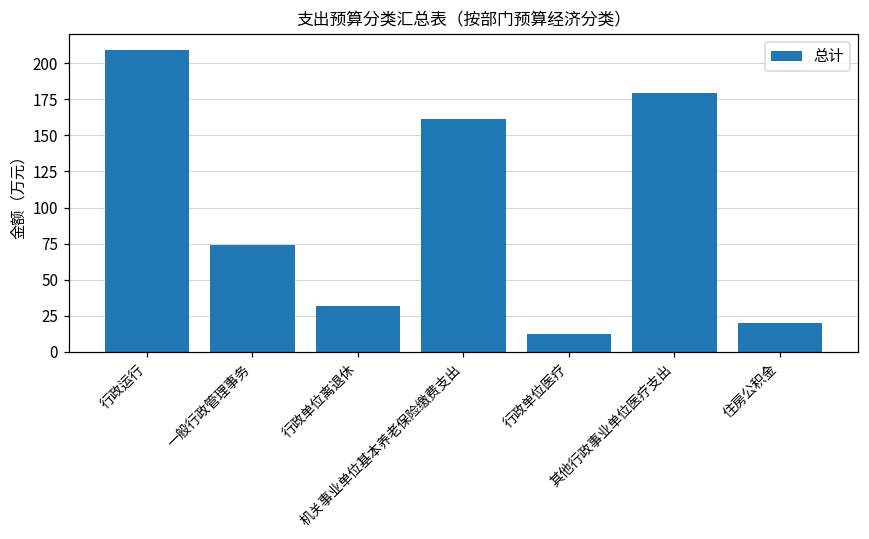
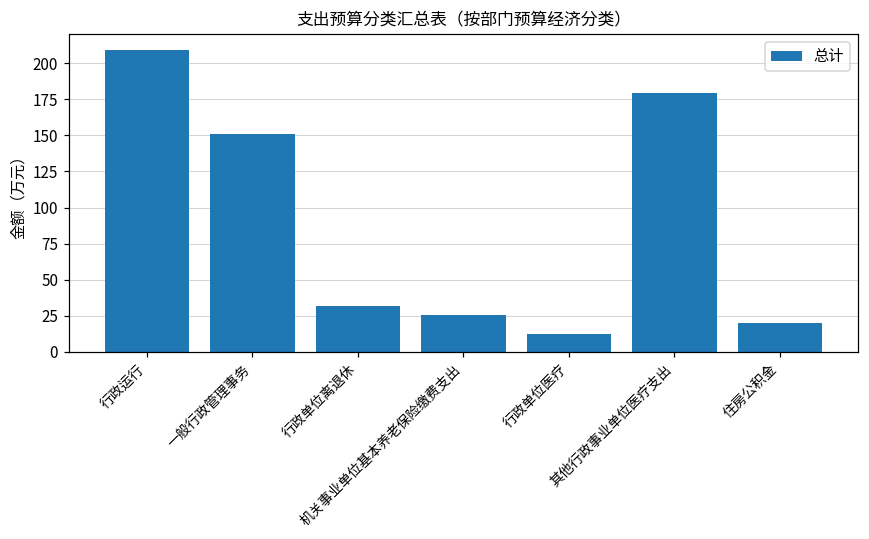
一般行政管理事务: 74 -> 151
机关事业单位基本养老保险缴费支出: 161 -> 26
